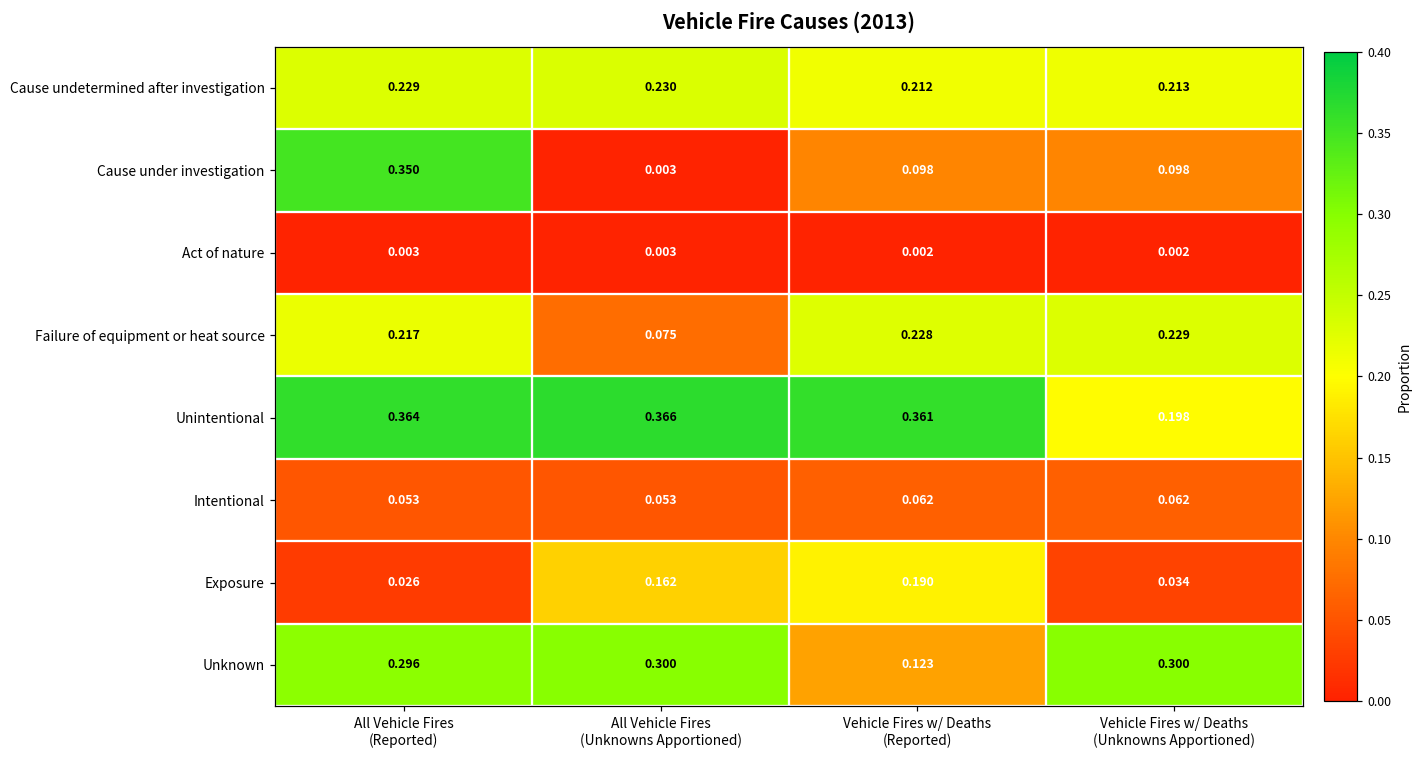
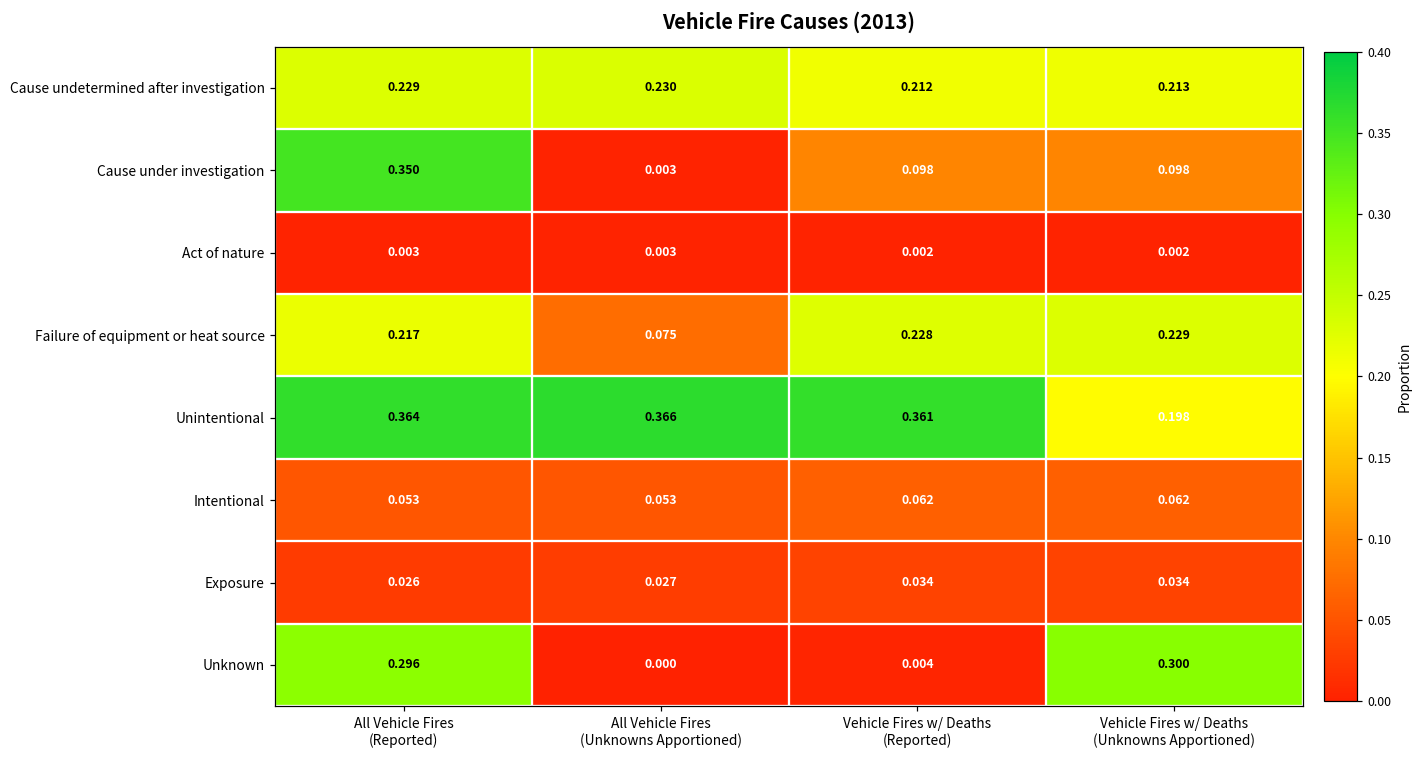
Exposure, All Vehicle Fires (Unknowns Apportioned): 0.162 -> 0.027
Exposure, Vehicle Fires w/ Deaths (Reported): 0.190 -> 0.034
Unknown, All Vehicle Fires (Unknowns Apportioned): 0.300 -> 0.000
Unknown, Vehicle Fires w/ Deaths (Reported): 0.123 -> 0.004
